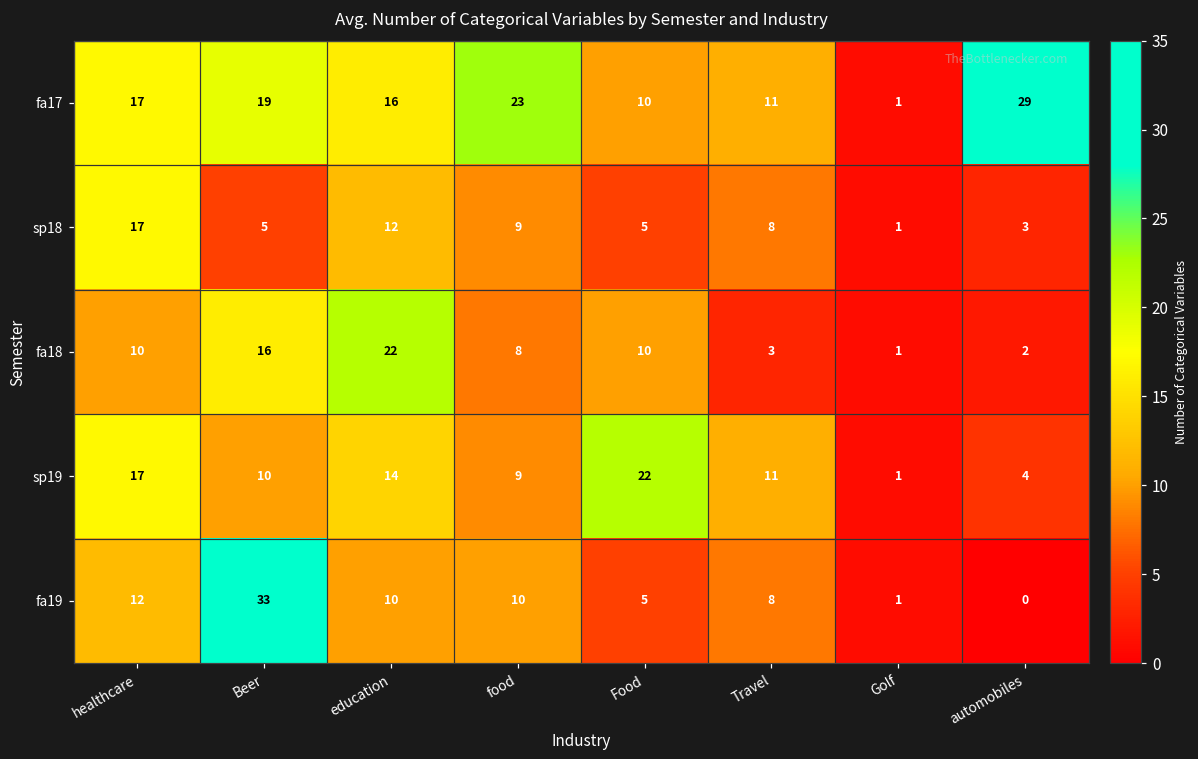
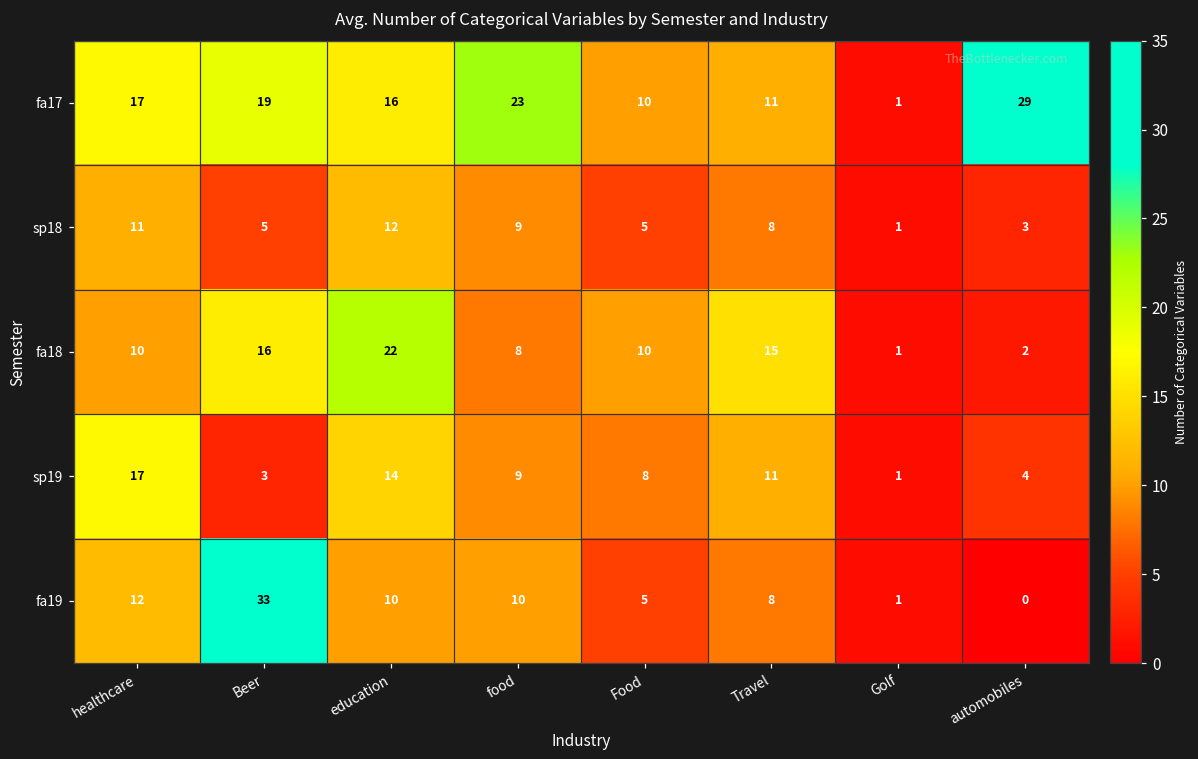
sp18, healthcare: 17 -> 11
fa18, Travel: 3 -> 15
sp19, Beer: 10 -> 3
sp19, Food: 22 -> 8
